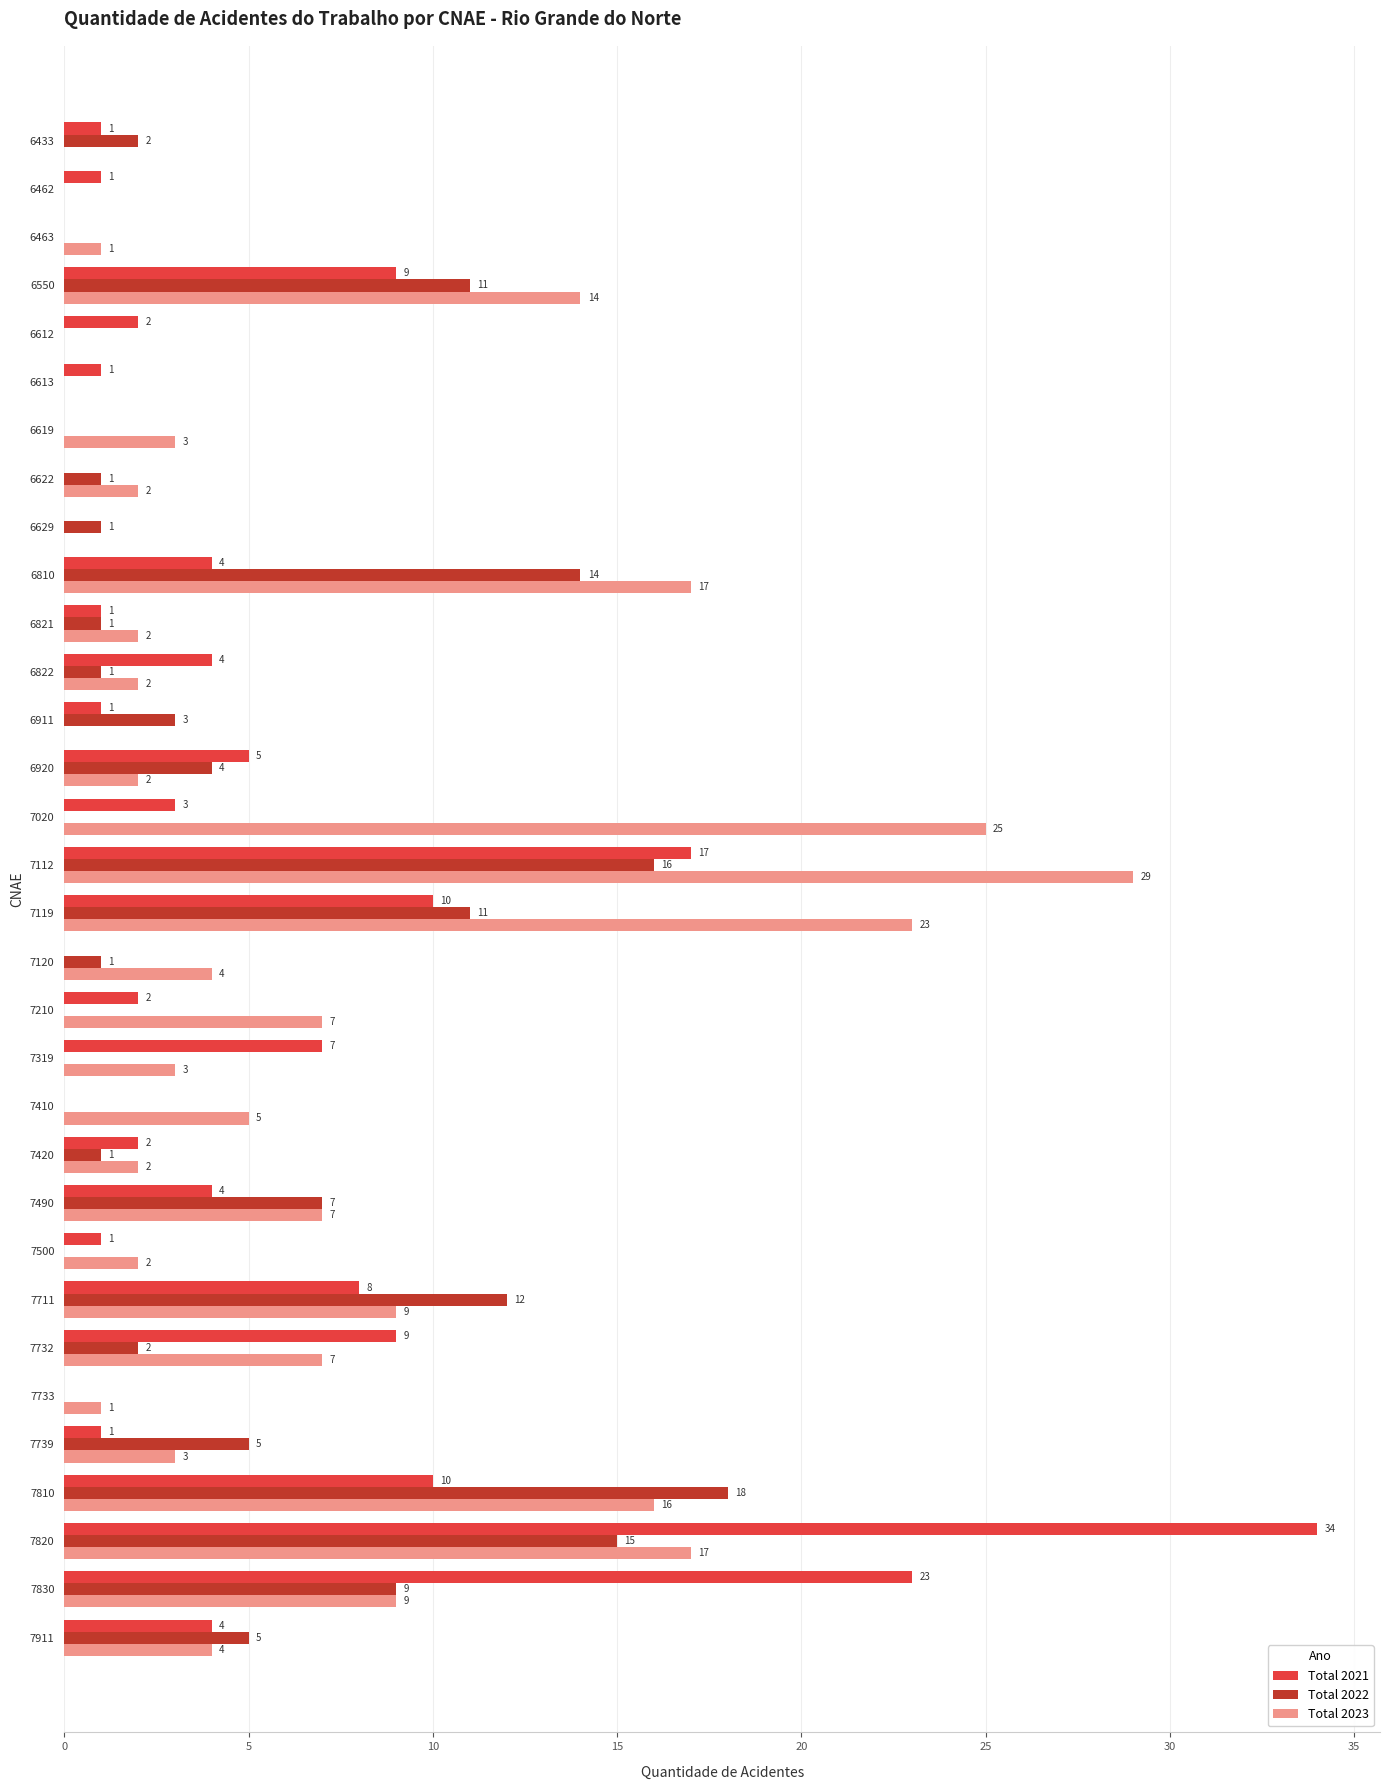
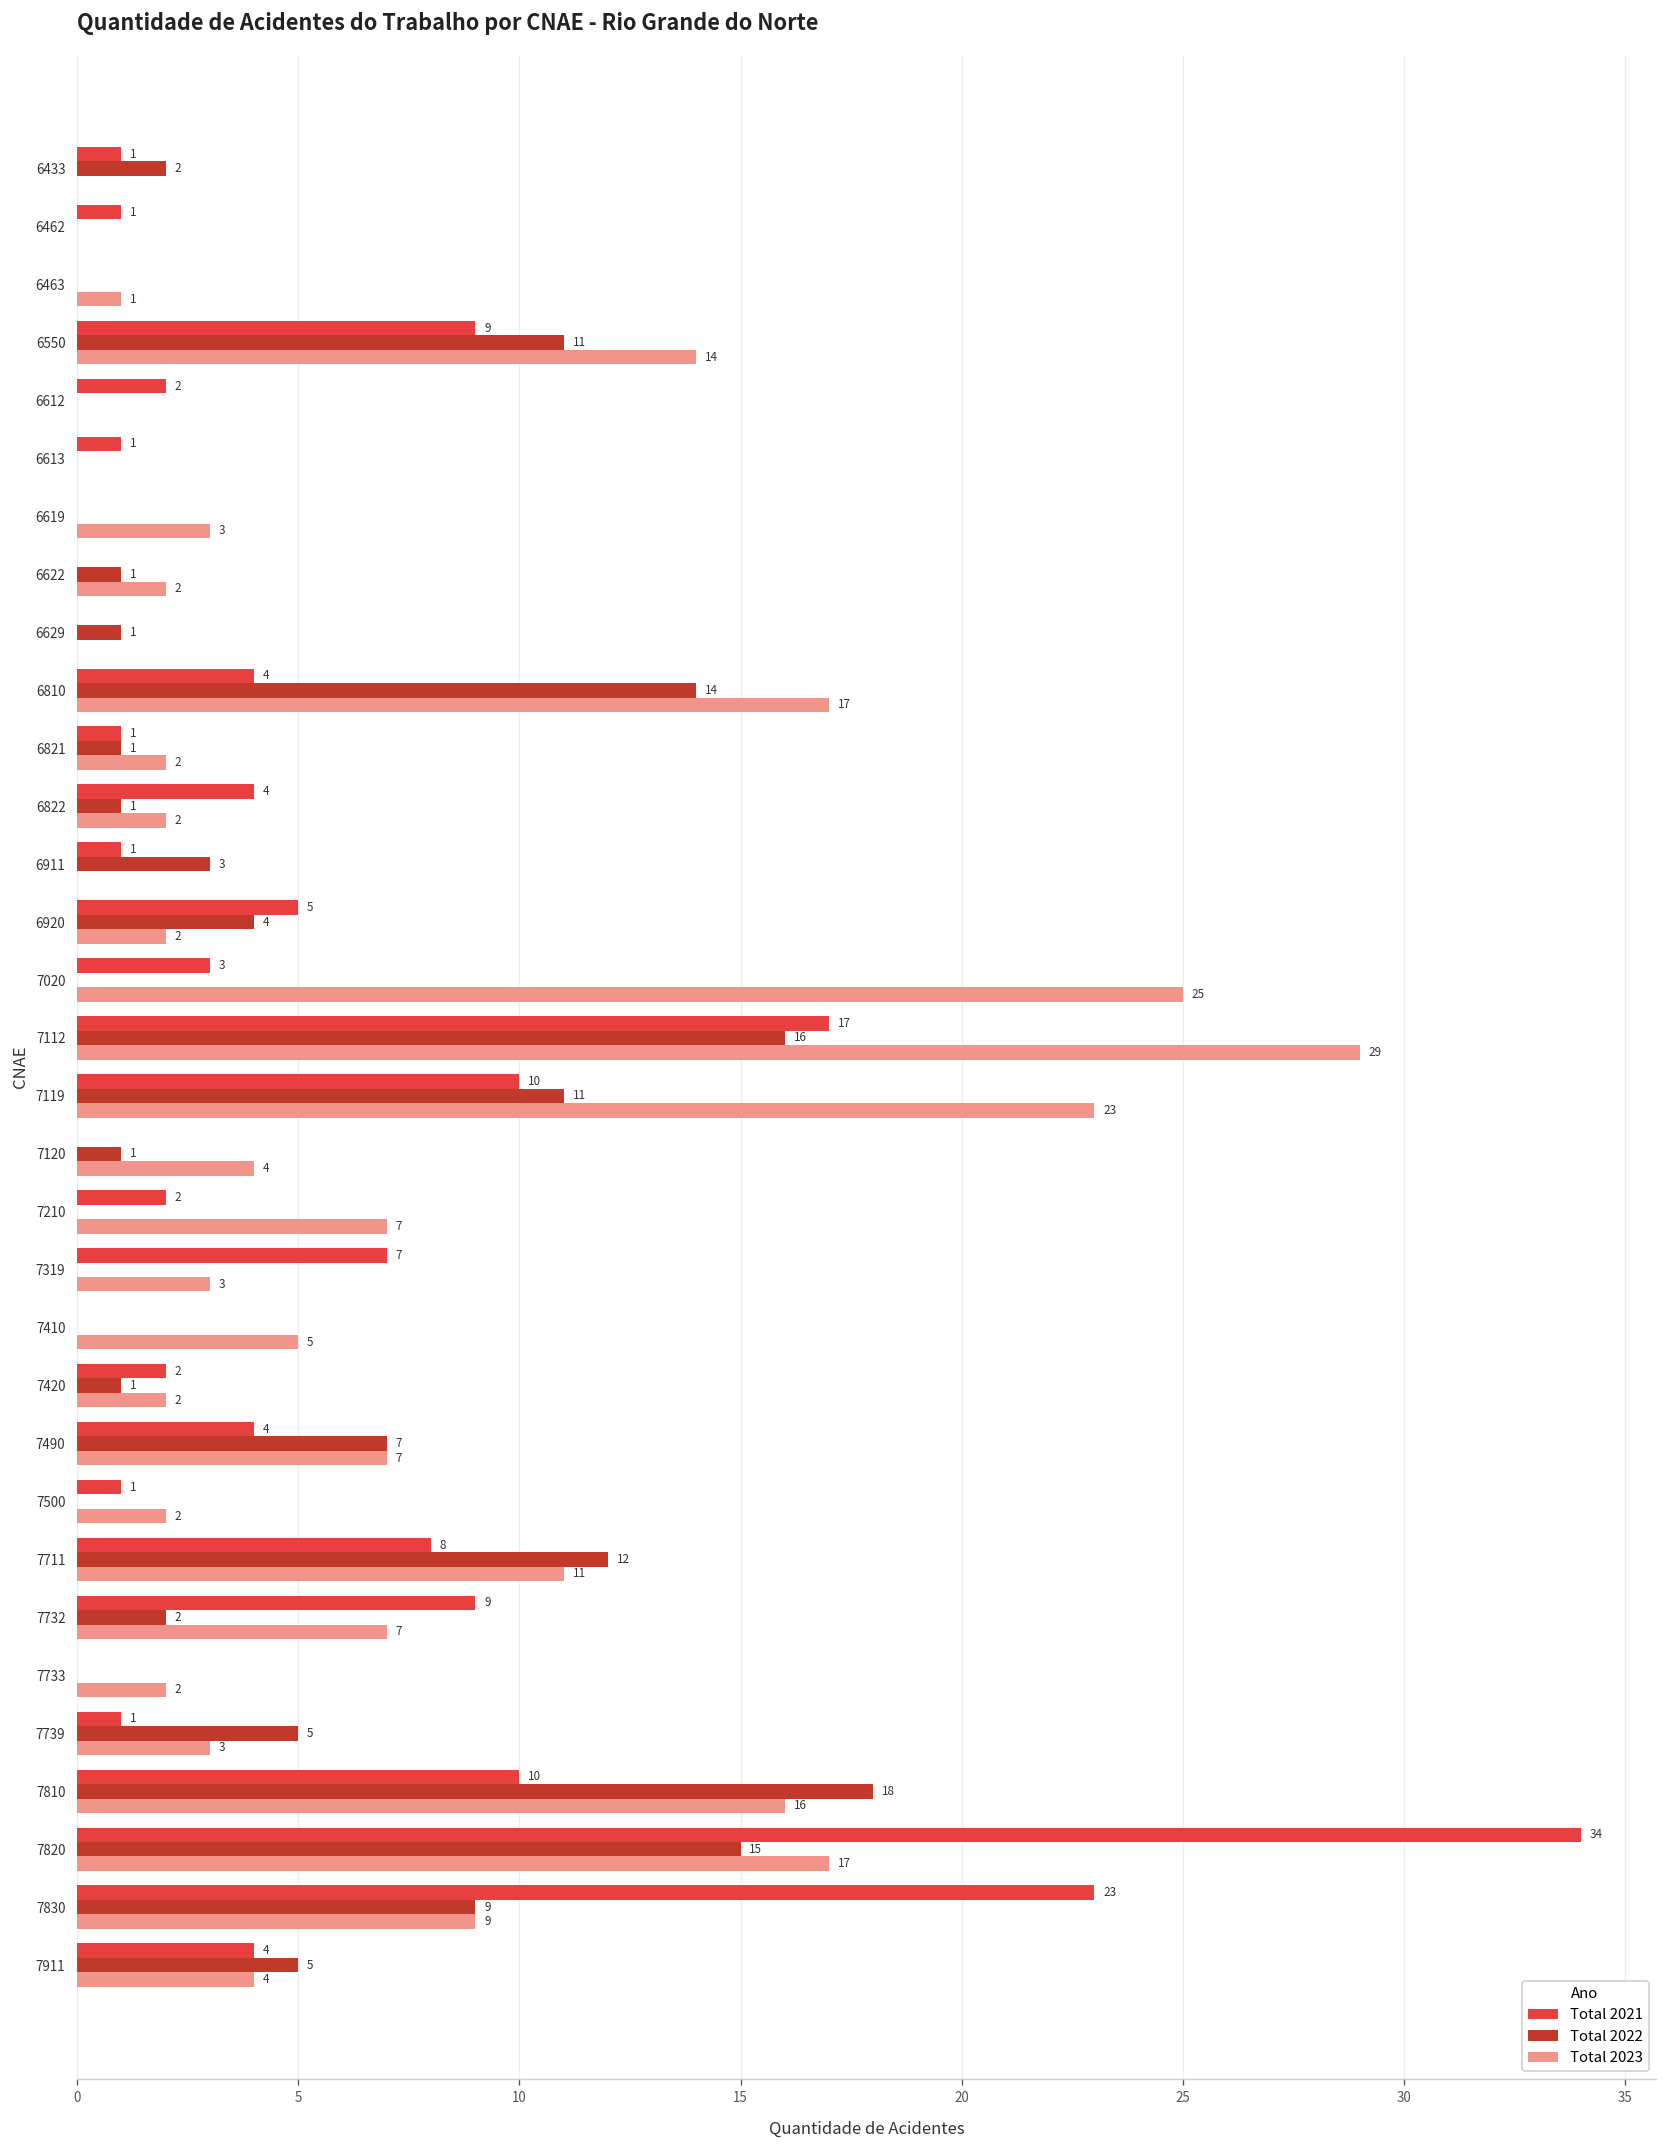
Total 2023, 7711: 9 -> 11
Total 2023, 7733: 1 -> 2
